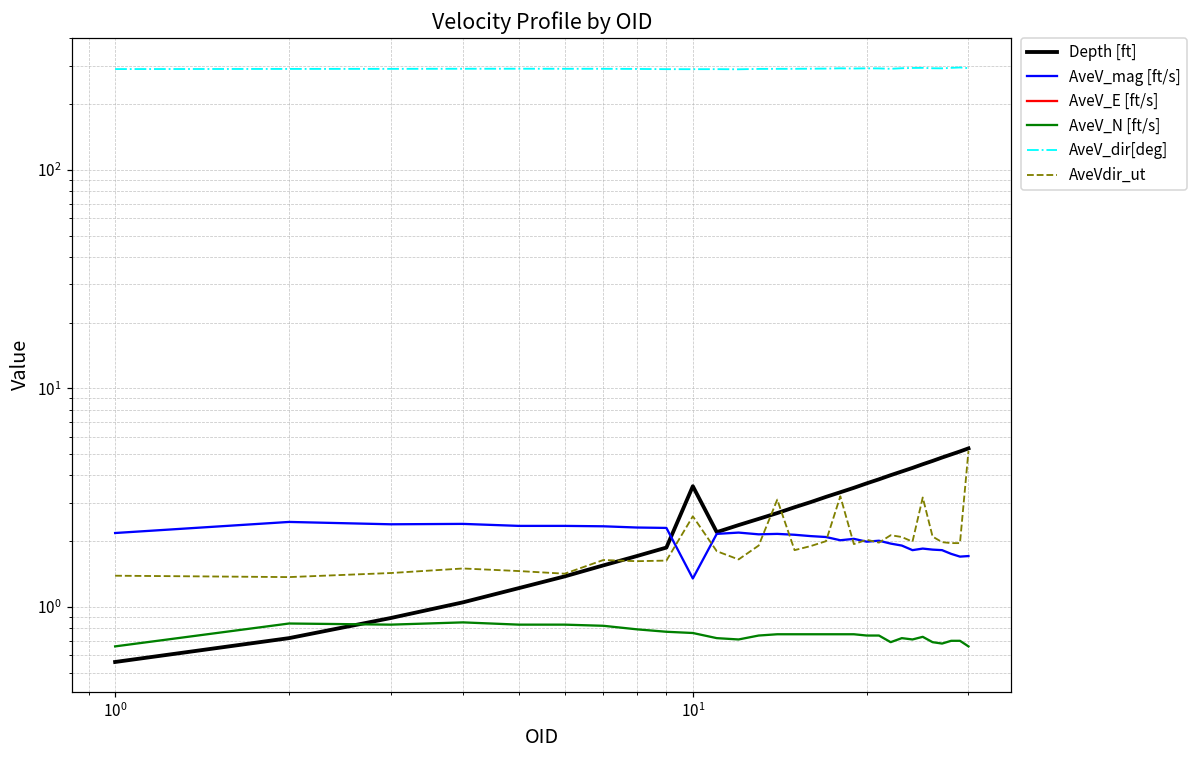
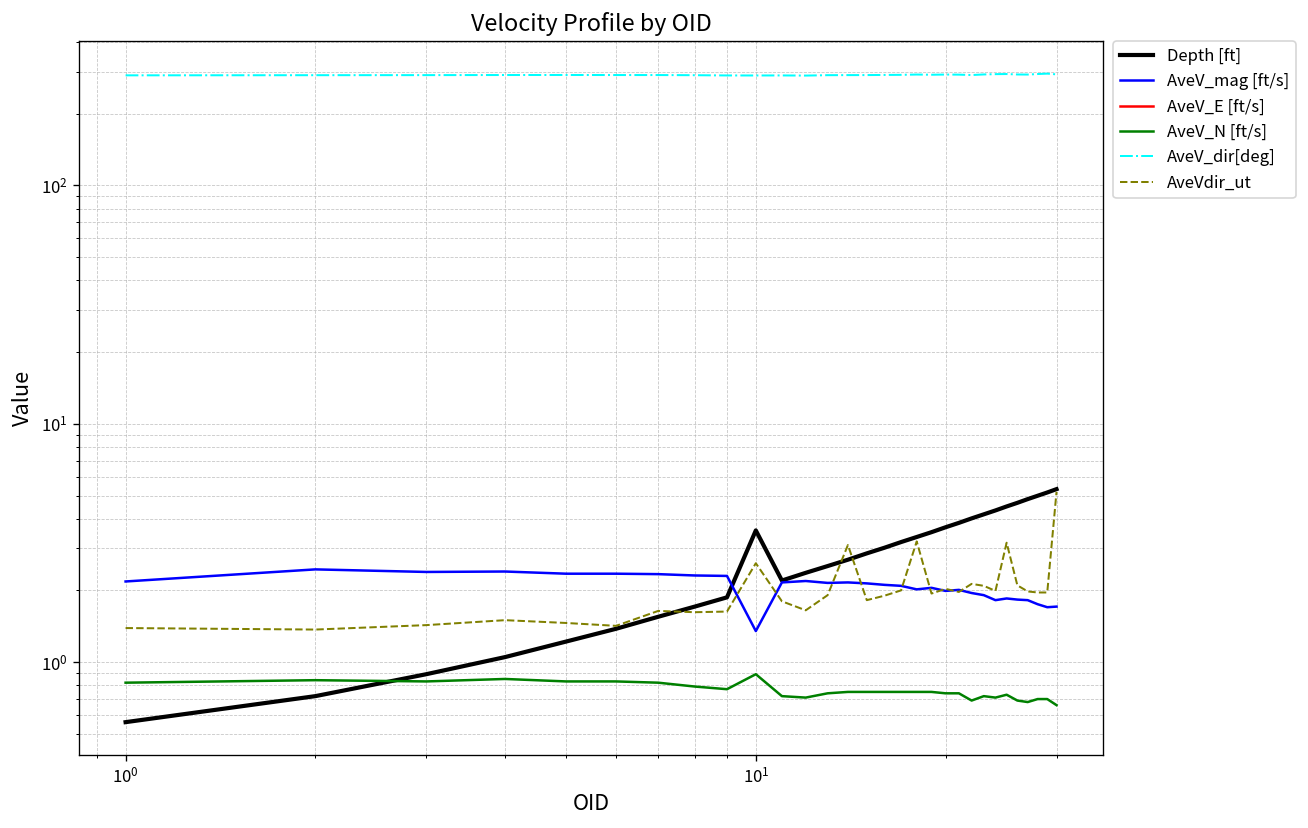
AveV_N [ft/s], 10^0: 0.66 -> 0.82
AveV_N [ft/s], 10^1: 0.76 -> 0.9
